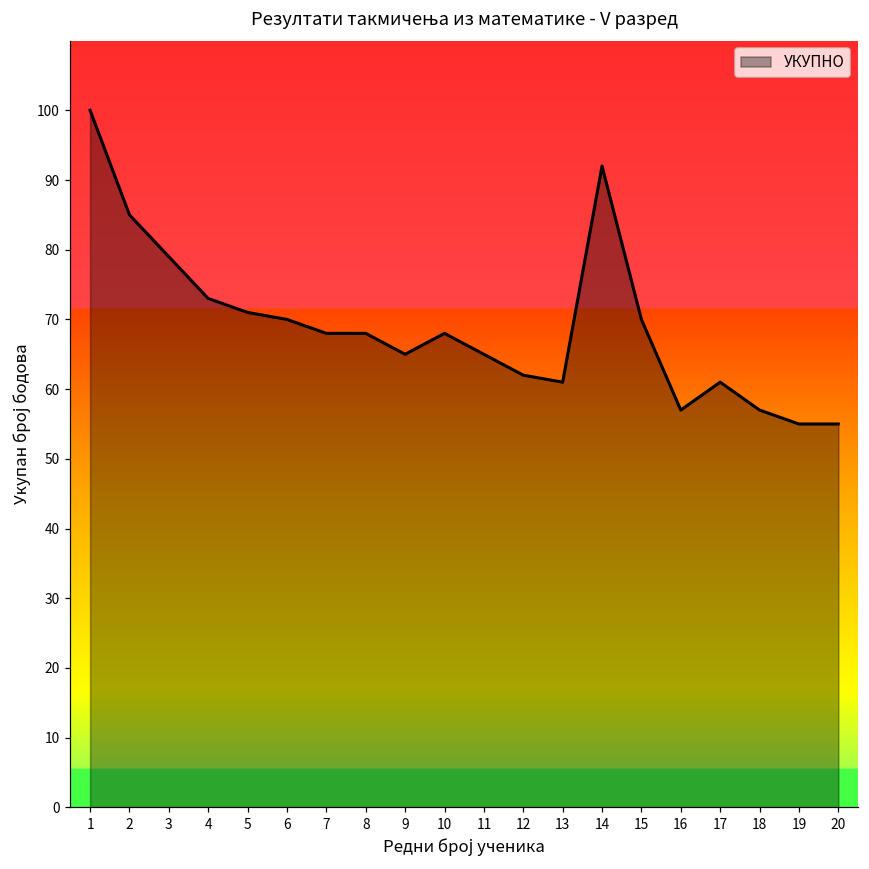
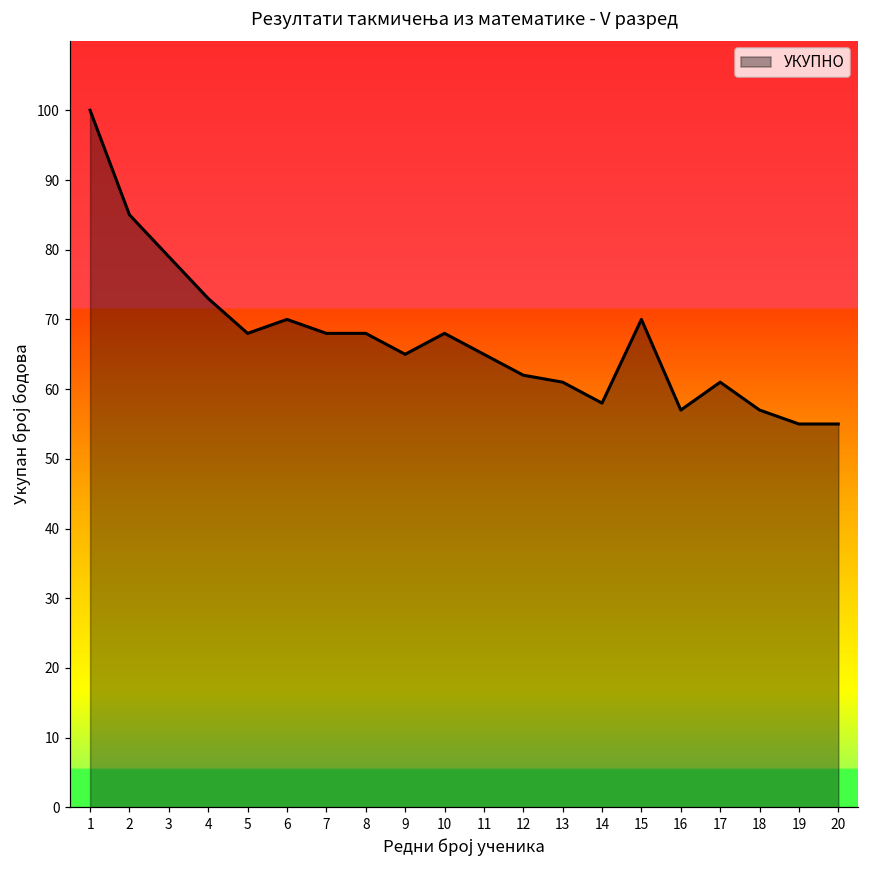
5: 71 -> 68
14: 92 -> 58
